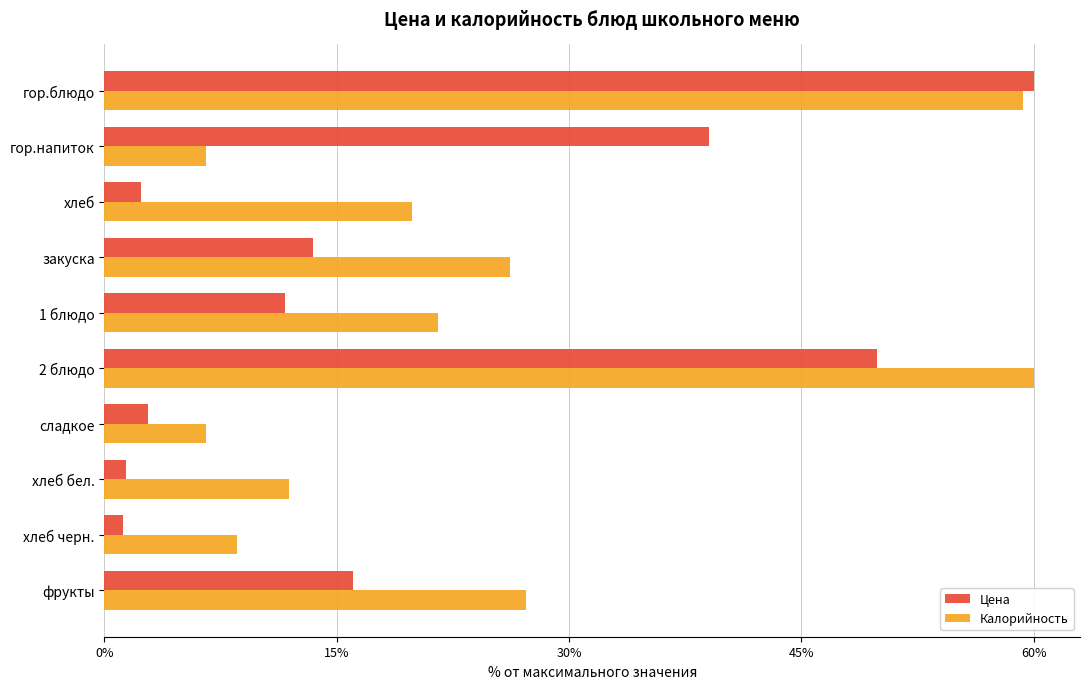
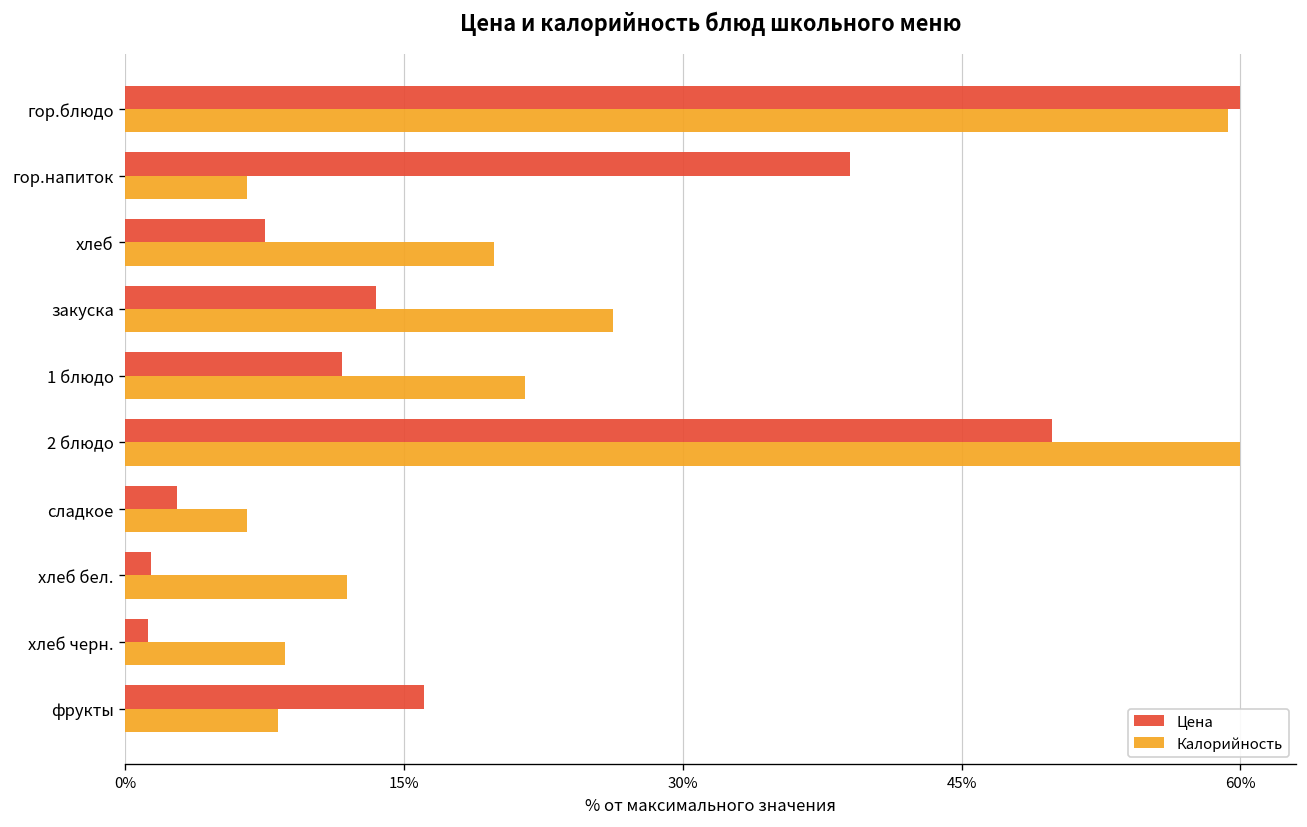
Цена, хлеб: 2.3% -> 7.5%
Калорийность, фрукты: 27.2% -> 8.2%
